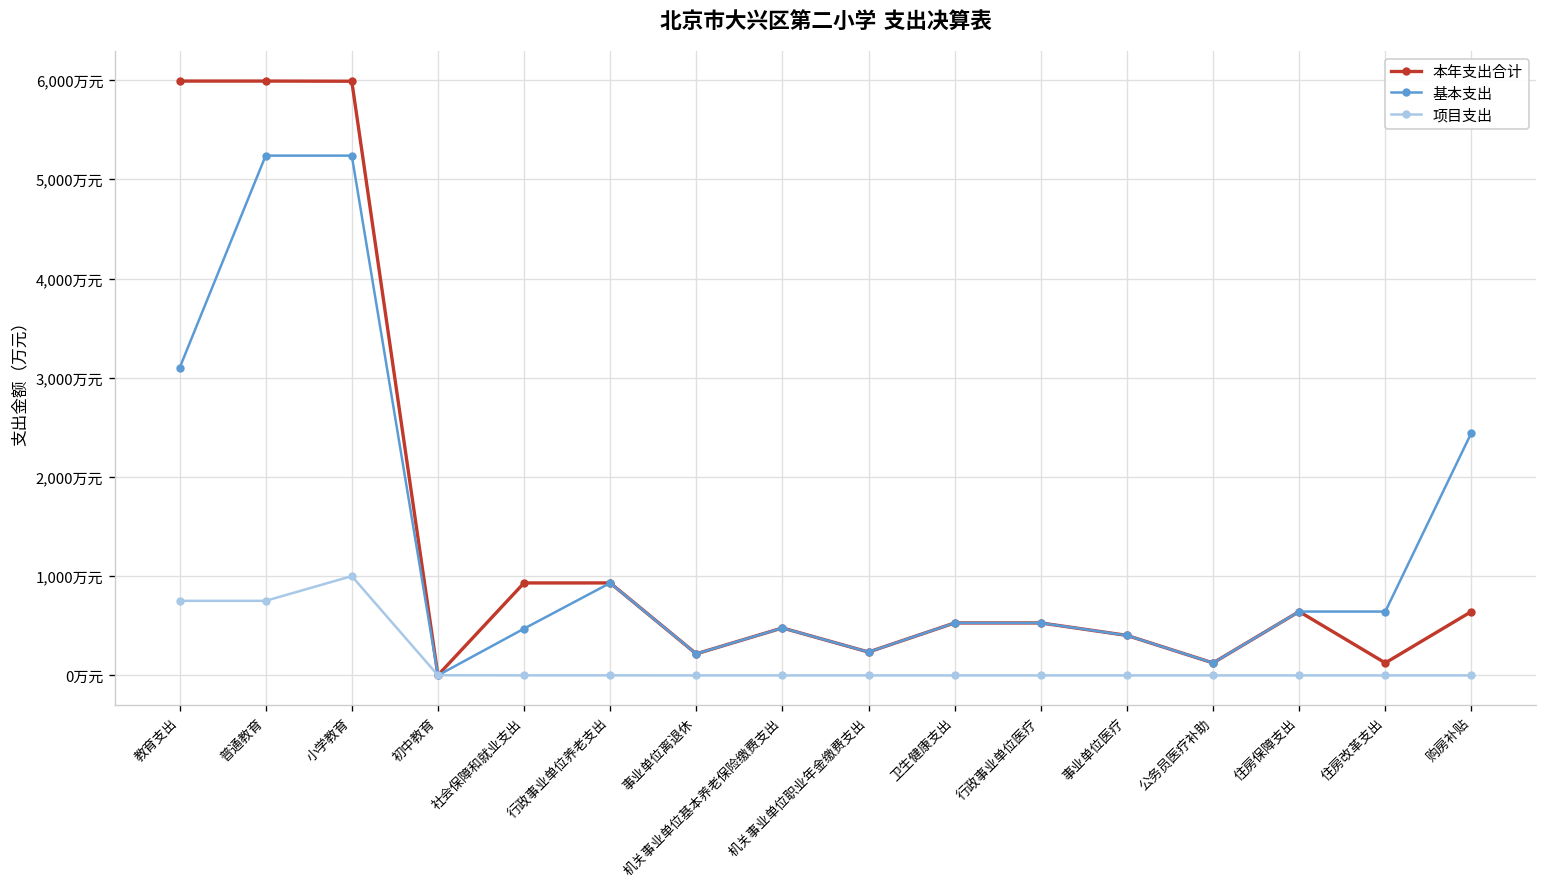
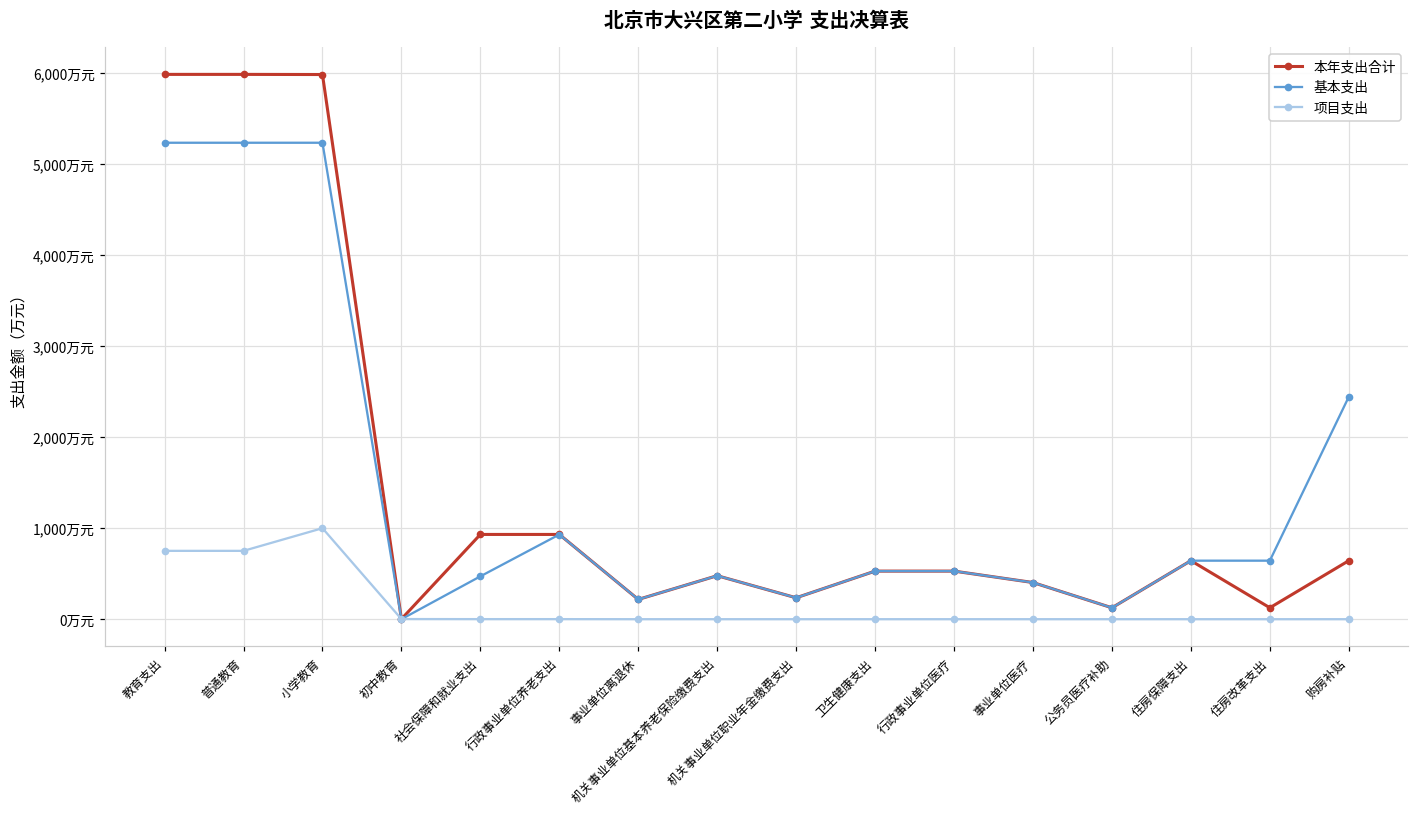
基本支出, 教育支出: 3,100万元 -> 5,200万元
